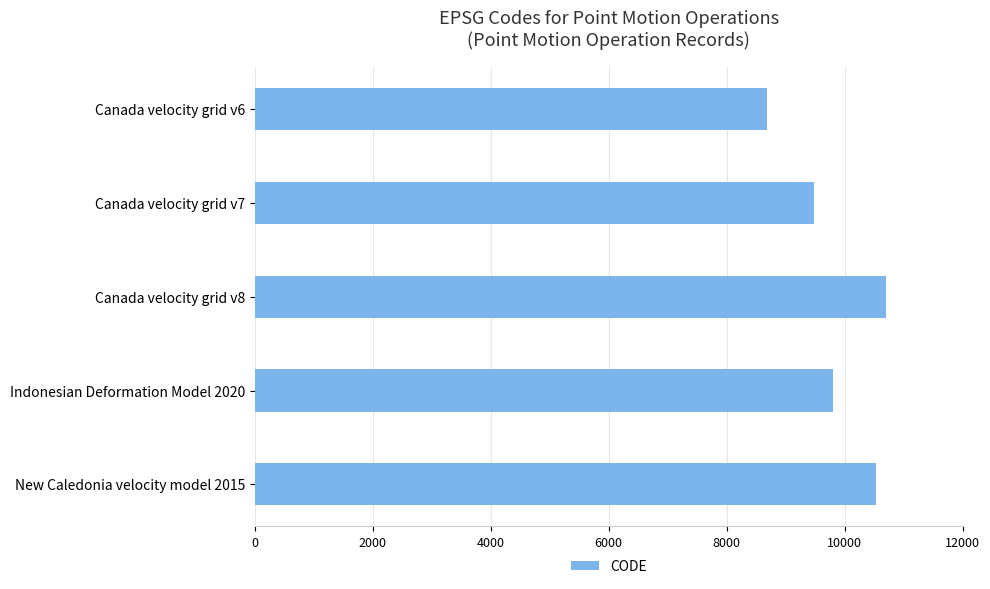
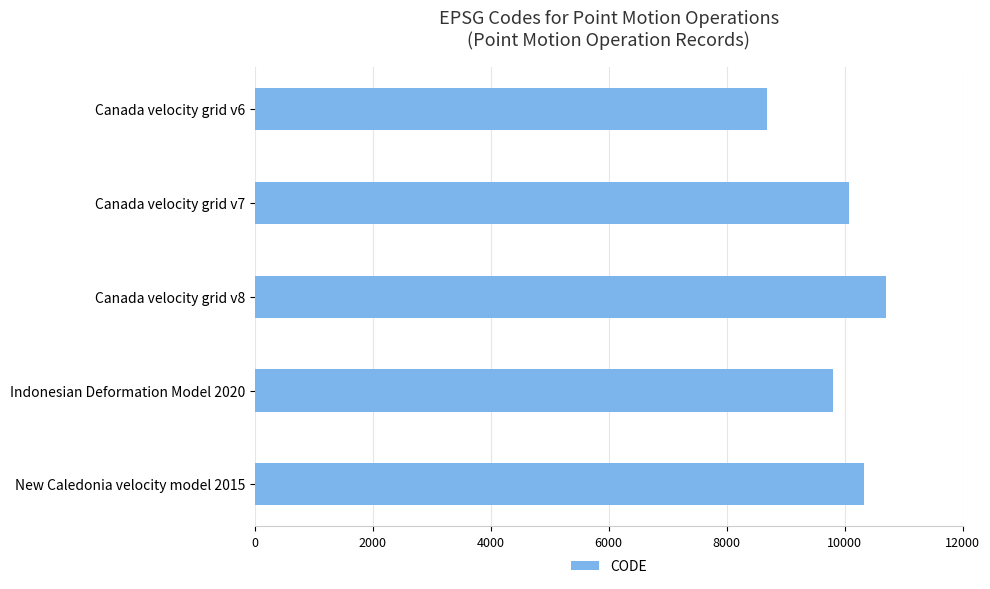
Canada velocity grid v7: 9500 -> 10100
New Caledonia velocity model 2015: 10500 -> 10300
